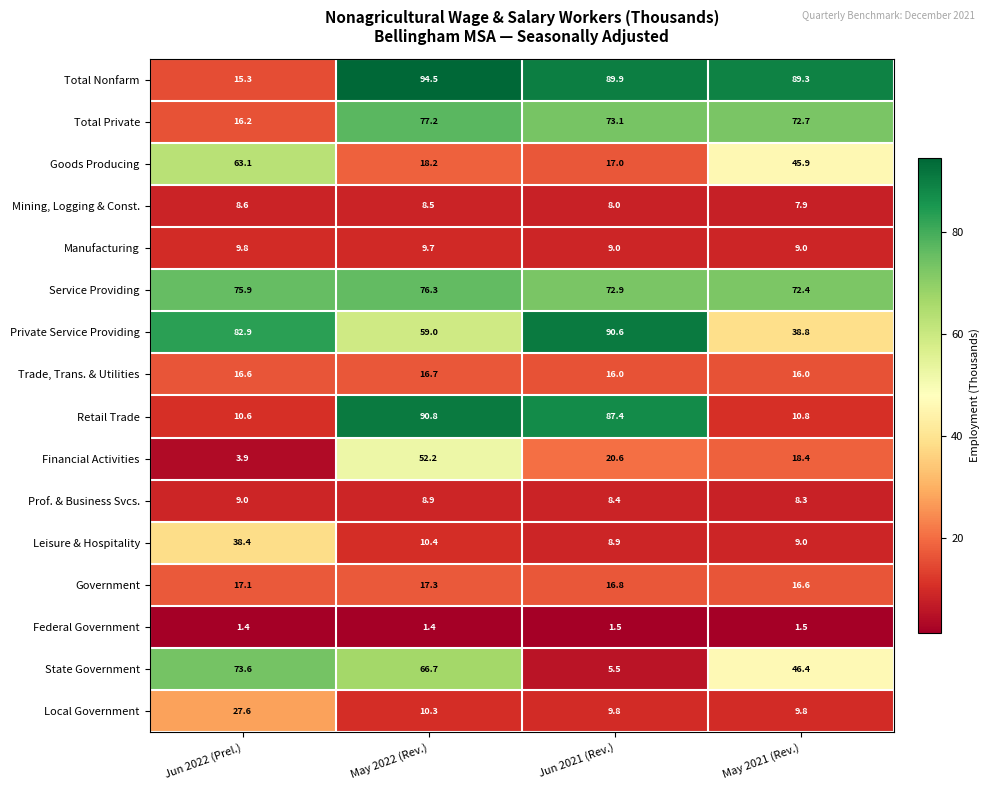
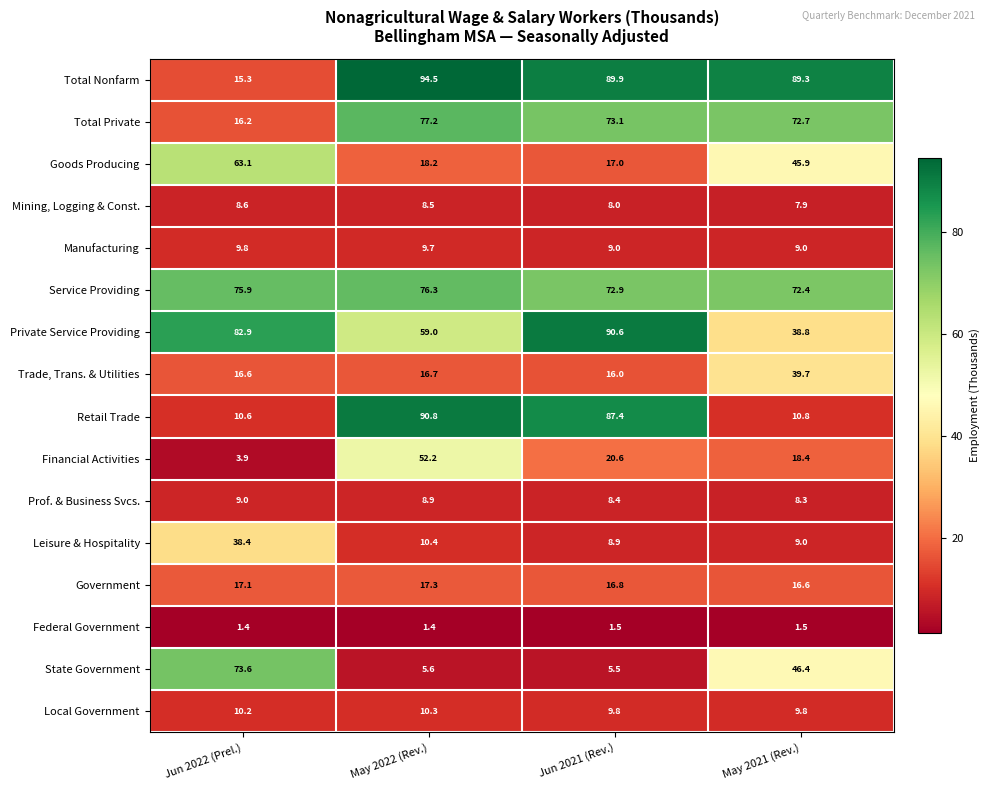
Trade, Trans. & Utilities, May 2021 (Rev.): 16.0 -> 39.7
State Government, May 2022 (Rev.): 66.7 -> 5.6
Local Government, Jun 2022 (Prel.): 27.6 -> 10.2
